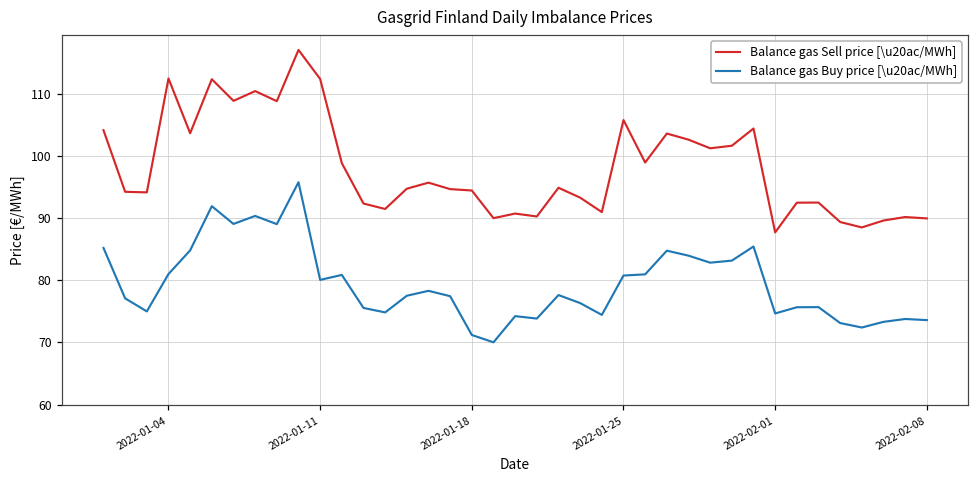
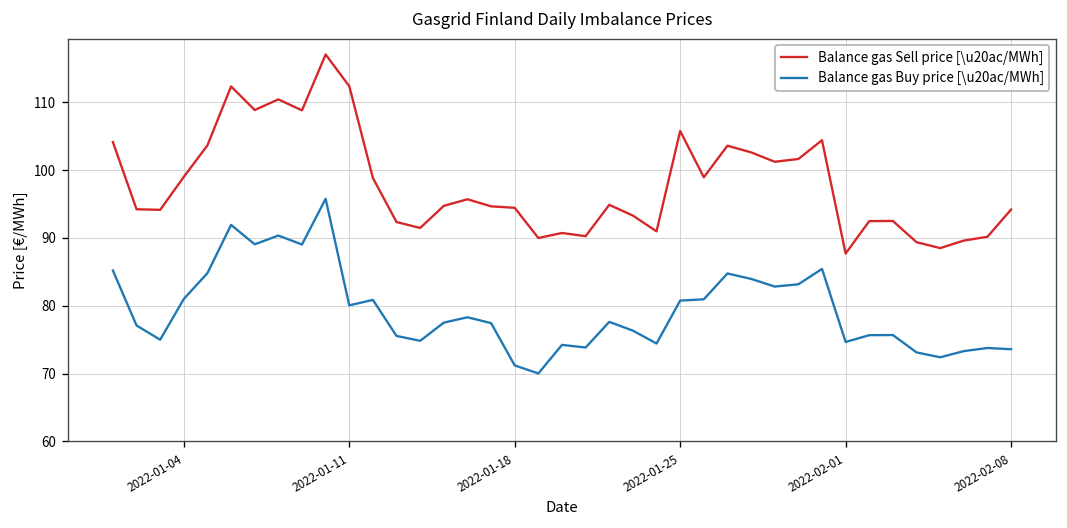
Balance gas Sell price [\u20ac/MWh], 2022-01-04: 112 -> 99
Balance gas Sell price [\u20ac/MWh], 2022-02-08: 90 -> 94
